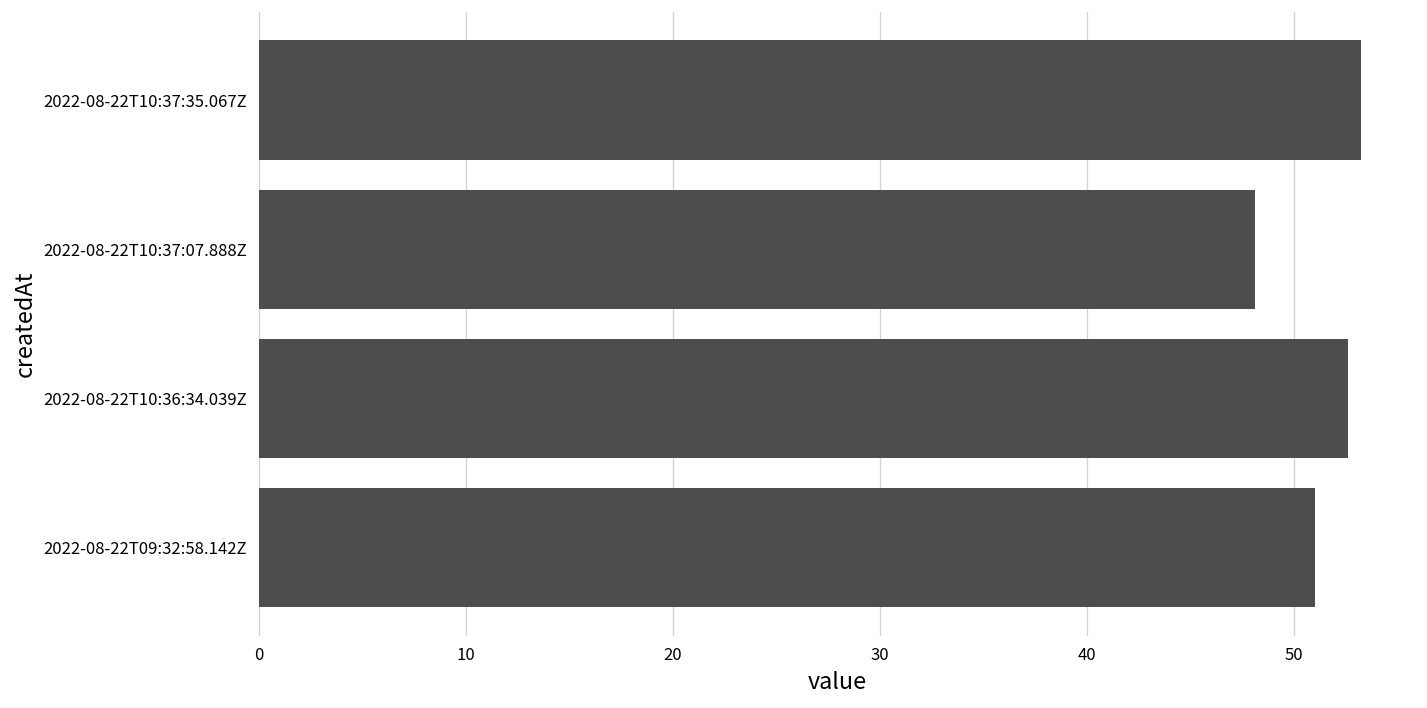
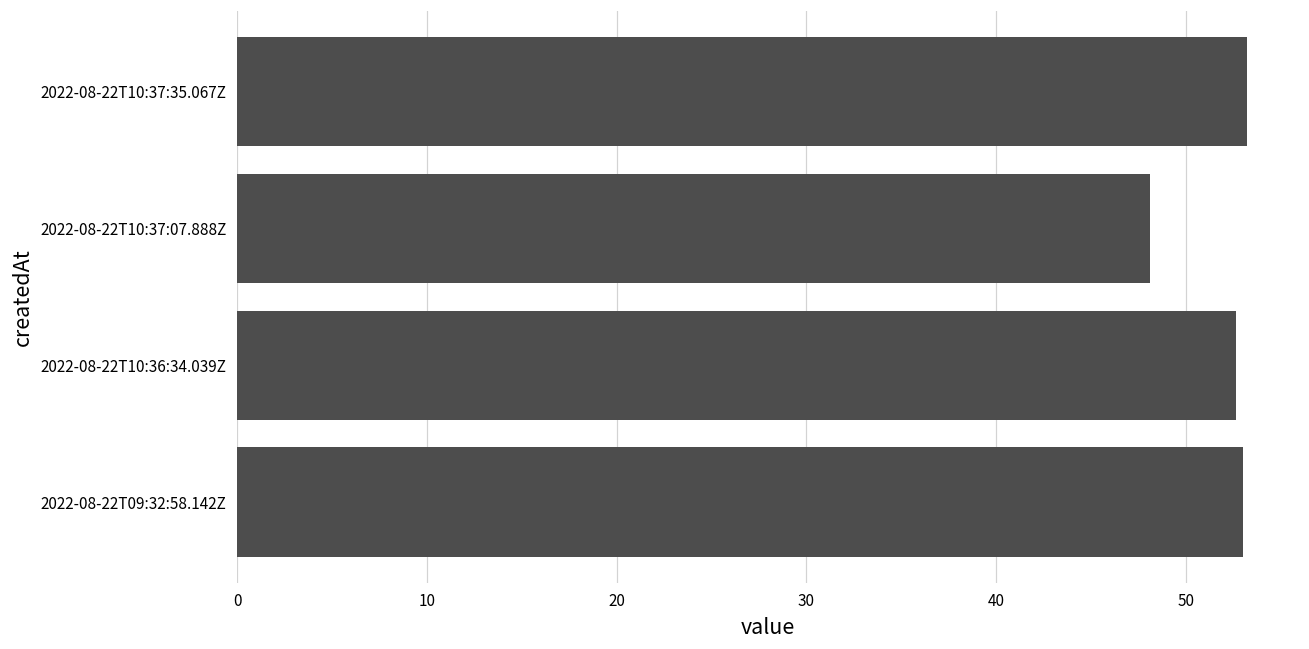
2022-08-22T09:32:58.142Z: 51.0 -> 53.0
